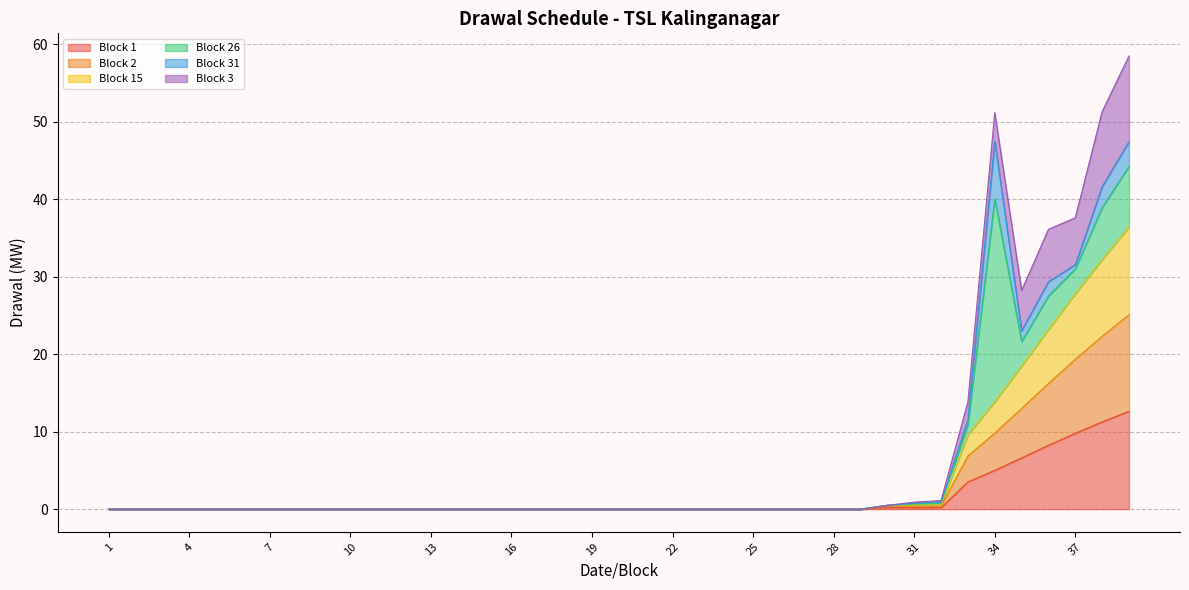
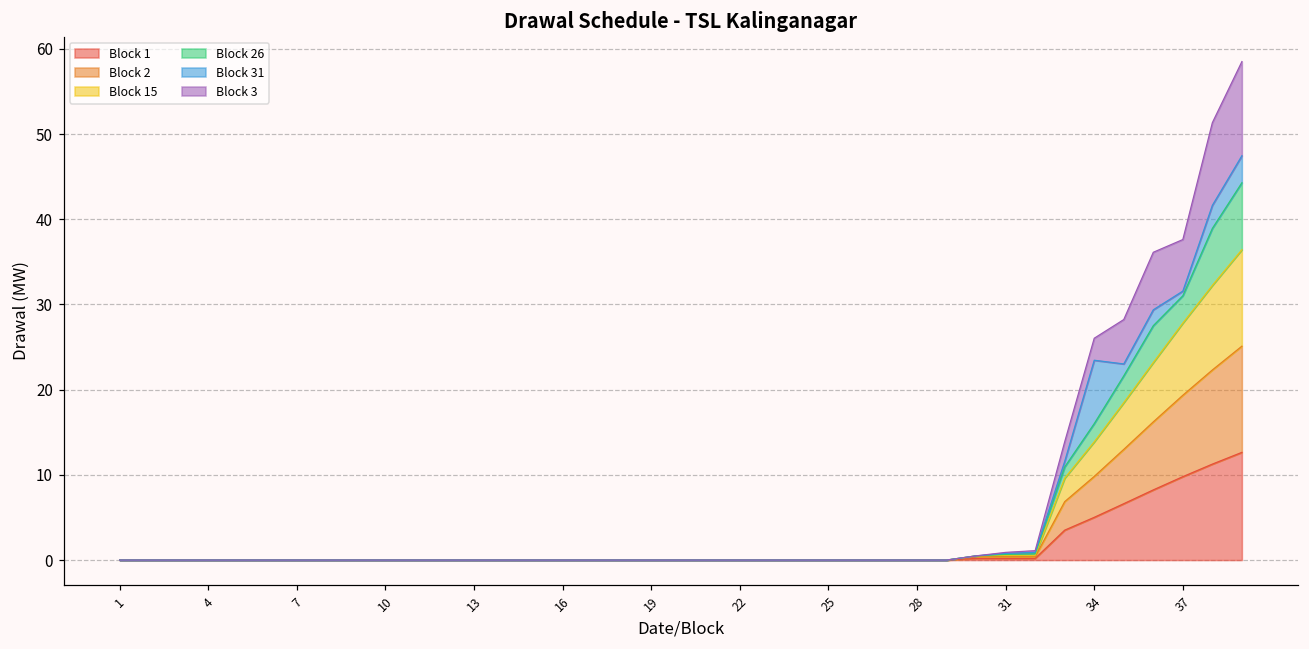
Block 26, 34: 26 -> 2
Block 3, 34: 4 -> 3
